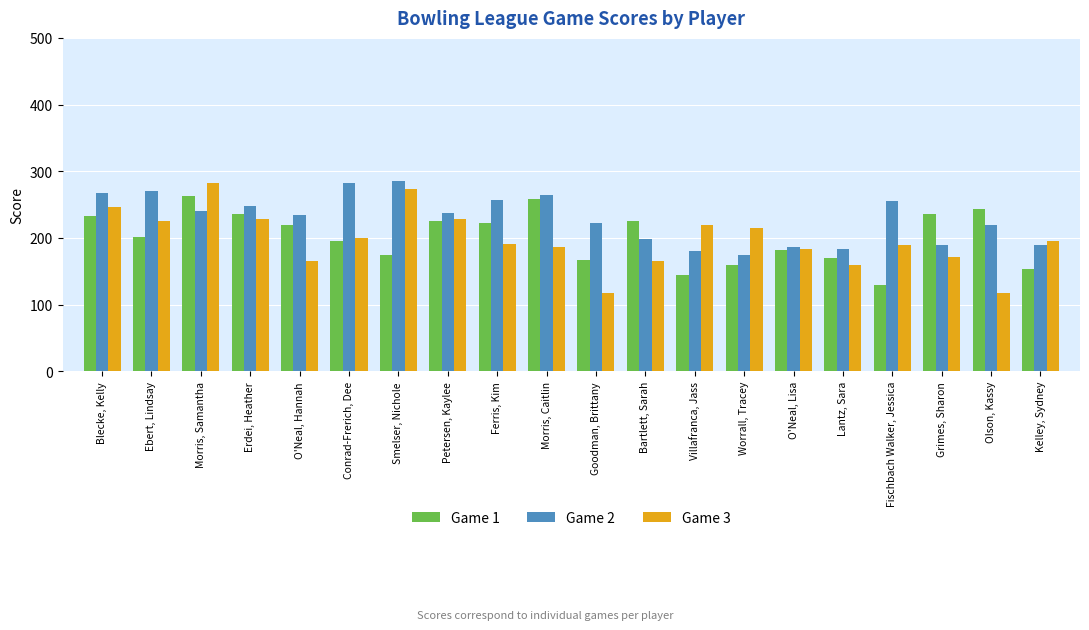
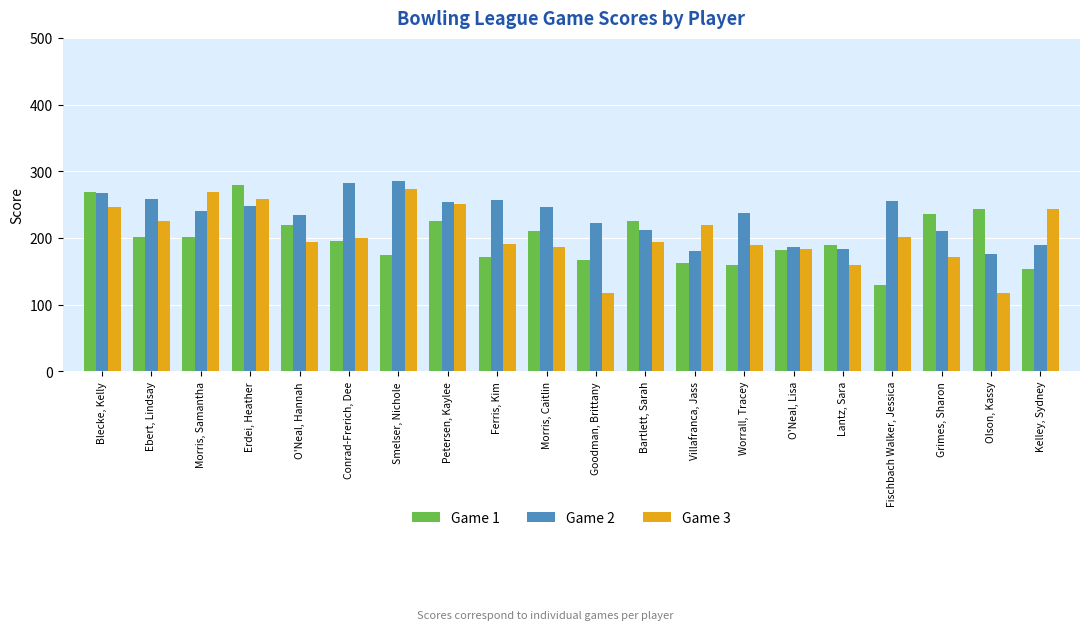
Game 1, Blecke, Kelly: 230 -> 270
Game 2, Ebert, Lindsay: 270 -> 260
Game 1, Morris, Samantha: 260 -> 200
Game 3, Morris, Samantha: 280 -> 270
Game 1, Erdei, Heather: 240 -> 280
Game 3, Erdei, Heather: 230 -> 260
Game 3, O'Neal, Hannah: 170 -> 190
Game 2, Petersen, Kaylee: 240 -> 250
Game 3, Petersen, Kaylee: 230 -> 250
Game 1, Ferris, Kim: 220 -> 170
Game 1, Morris, Caitlin: 260 -> 210
Game 2, Morris, Caitlin: 260 -> 250
Game 2, Bartlett, Sarah: 200 -> 210
Game 3, Bartlett, Sarah: 170 -> 190
Game 1, Villafranca, Jass: 140 -> 160
Game 2, Worrall, Tracey: 180 -> 240
Game 3, Worrall, Tracey: 220 -> 190
Game 1, Lantz, Sara: 170 -> 190
Game 3, Fischbach Walker, Jessica: 190 -> 200
Game 2, Grimes, Sharon: 190 -> 210
Game 2, Olson, Kassy: 220 -> 180
Game 3, Kelley, Sydney: 200 -> 240
